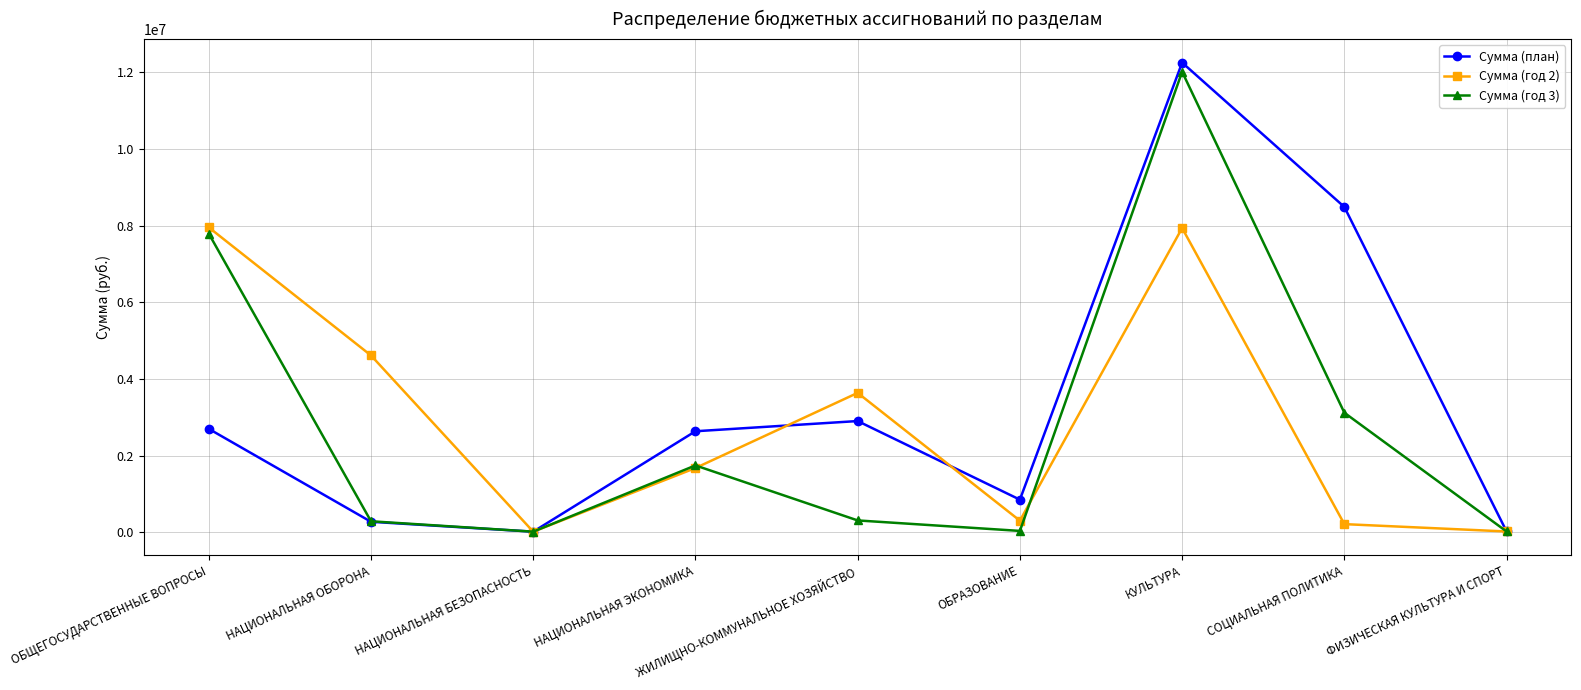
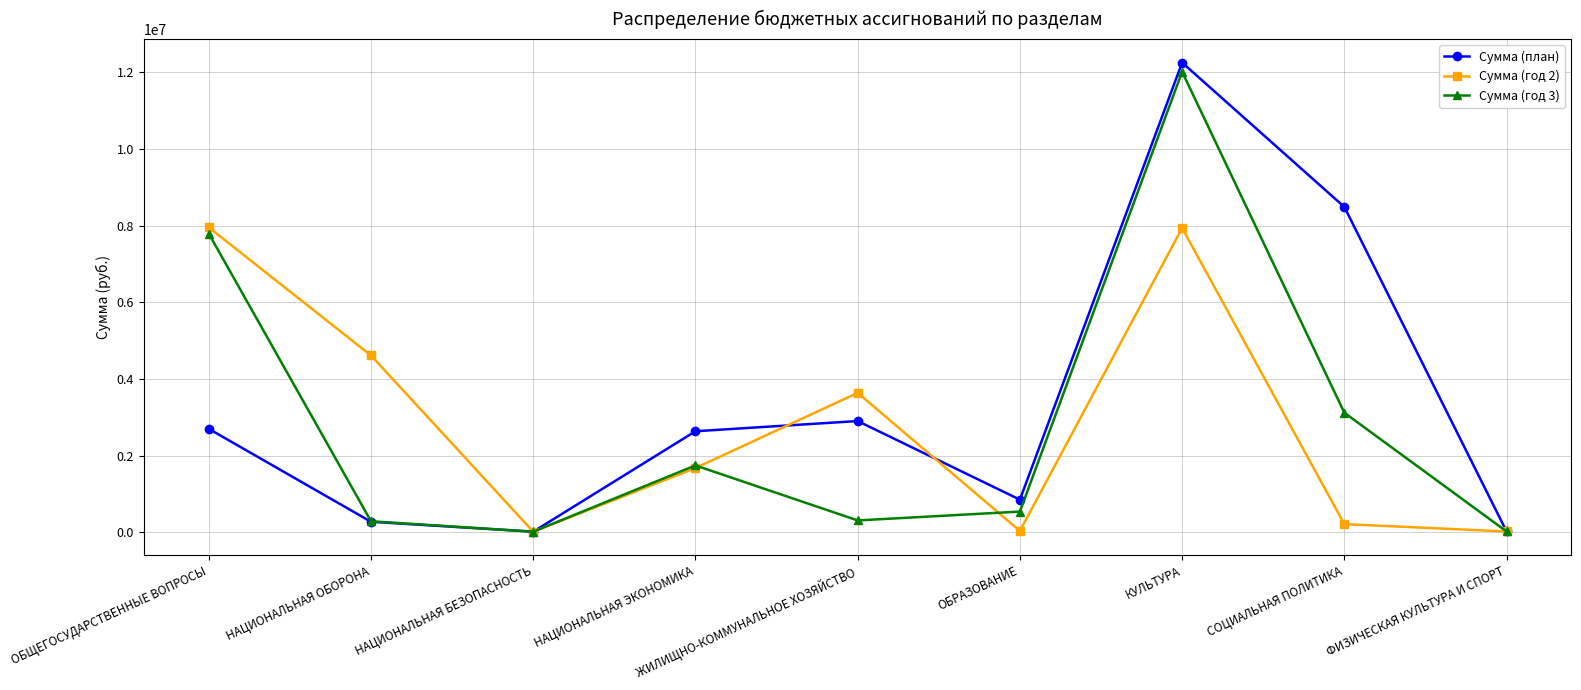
Сумма (год 2), ОБРАЗОВАНИЕ: 300000 -> 0
Сумма (год 3), ОБРАЗОВАНИЕ: 0 -> 500000
